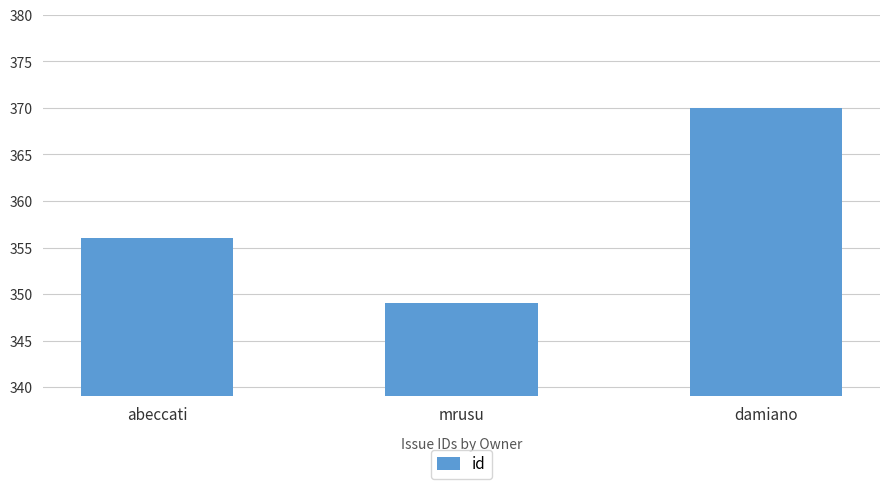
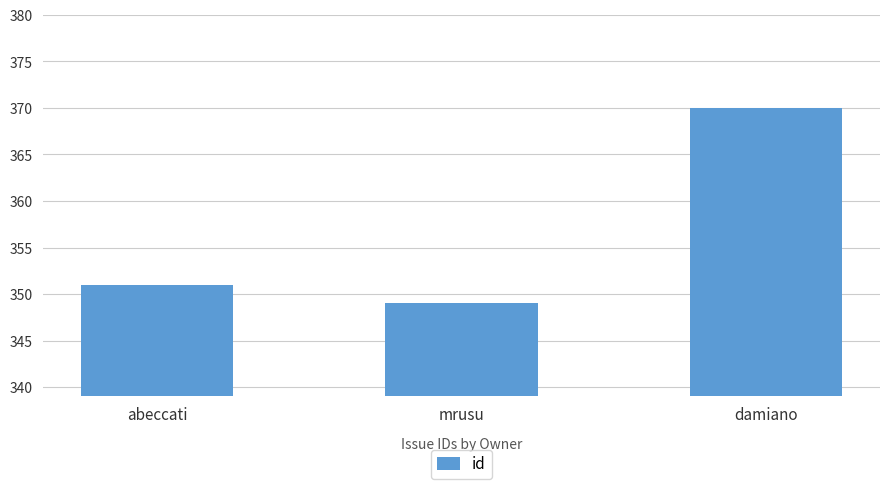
abeccati: 356 -> 351
